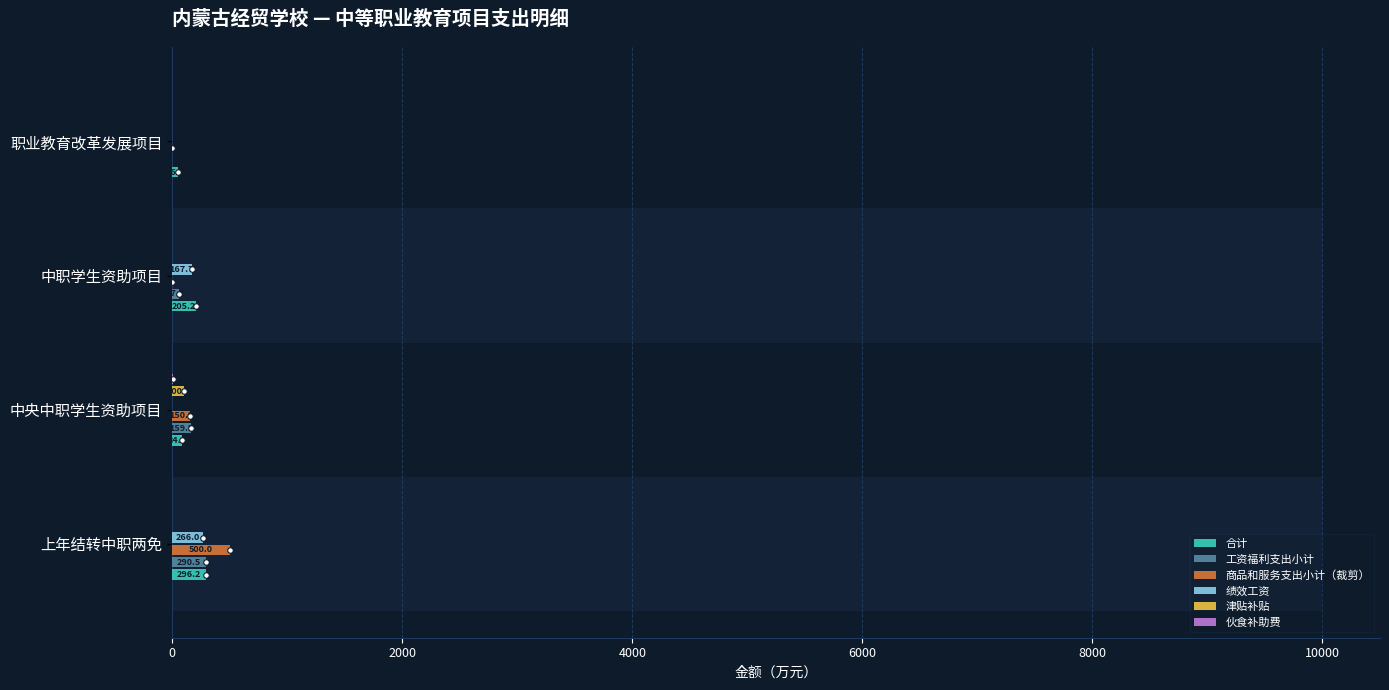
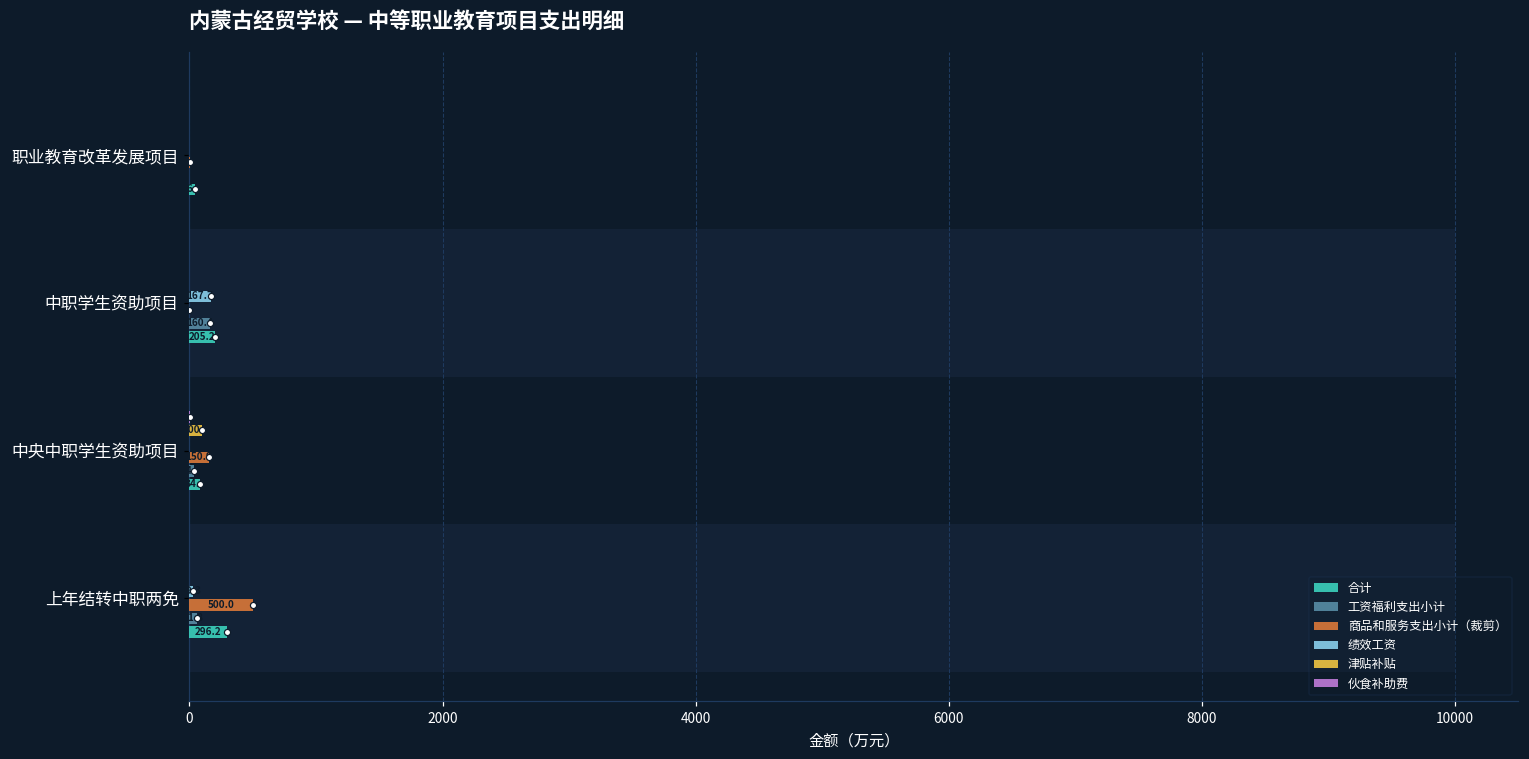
工资福利支出小计, 中职学生资助项目: 60 -> 160
工资福利支出小计, 中央中职学生资助项目: 160 -> 30
绩效工资, 上年结转中职两免: 270 -> 30
工资福利支出小计, 上年结转中职两免: 290 -> 60
